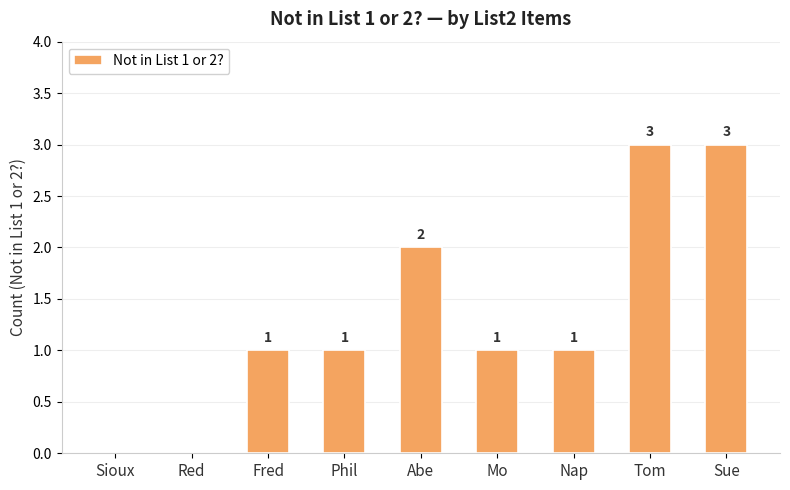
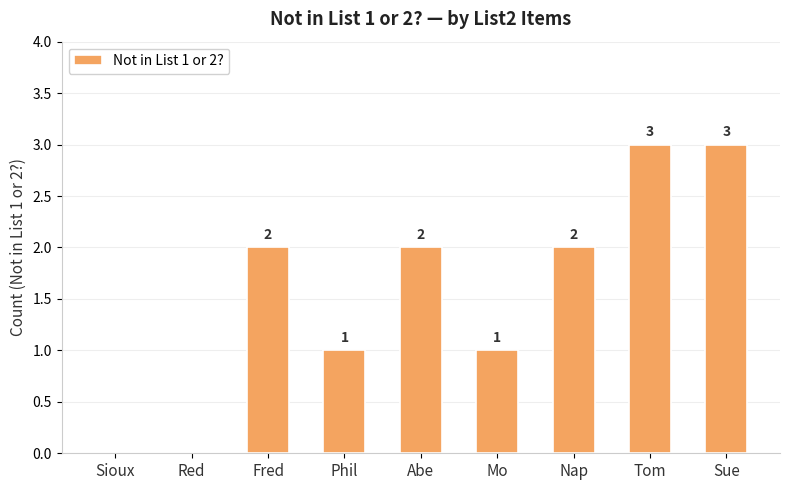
Fred: 1 -> 2
Nap: 1 -> 2
